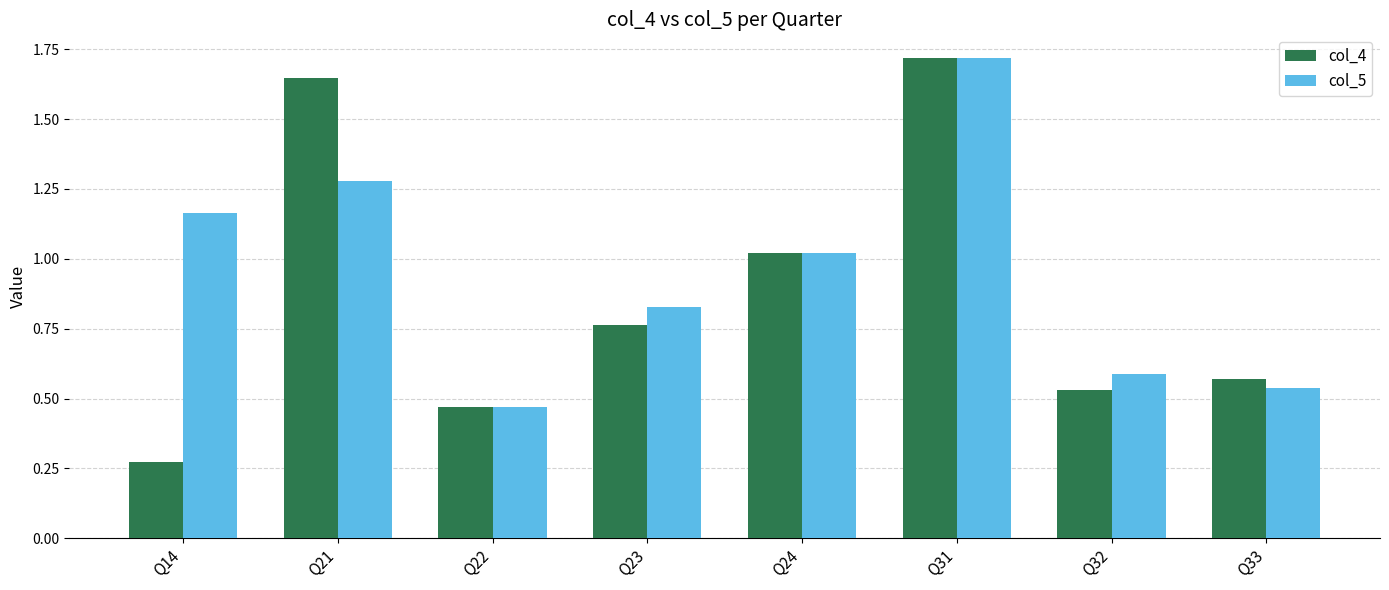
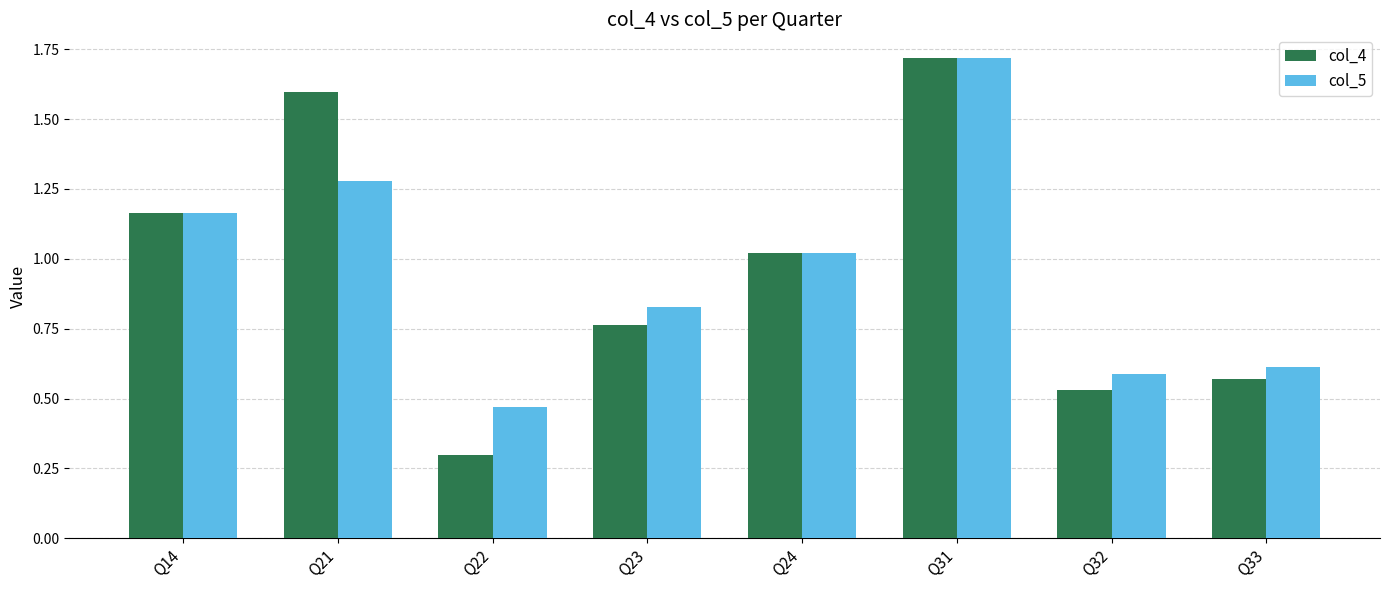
col_4, Q14: 0.27 -> 1.16
col_4, Q21: 1.65 -> 1.60
col_4, Q22: 0.47 -> 0.30
col_5, Q33: 0.54 -> 0.61
